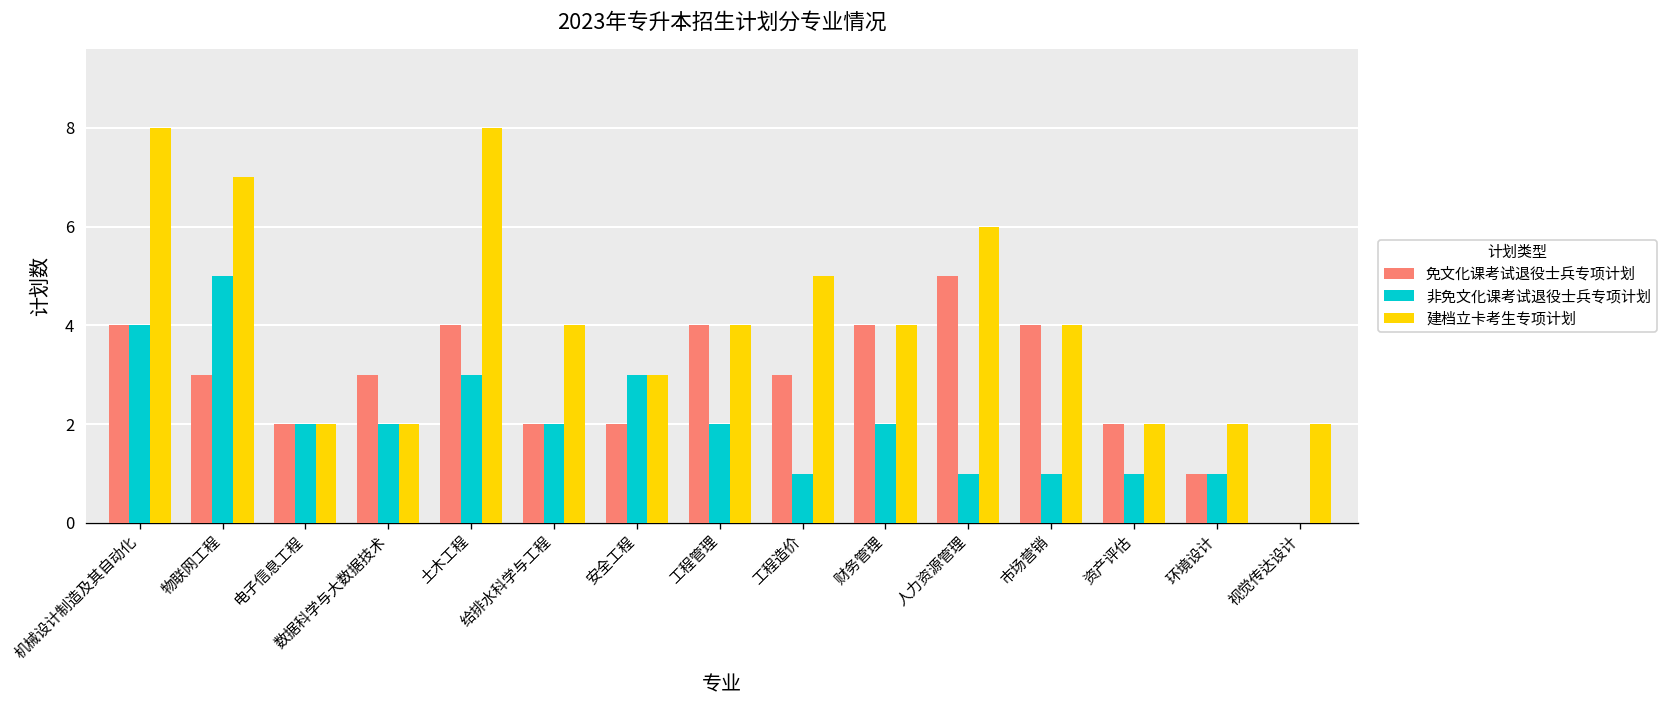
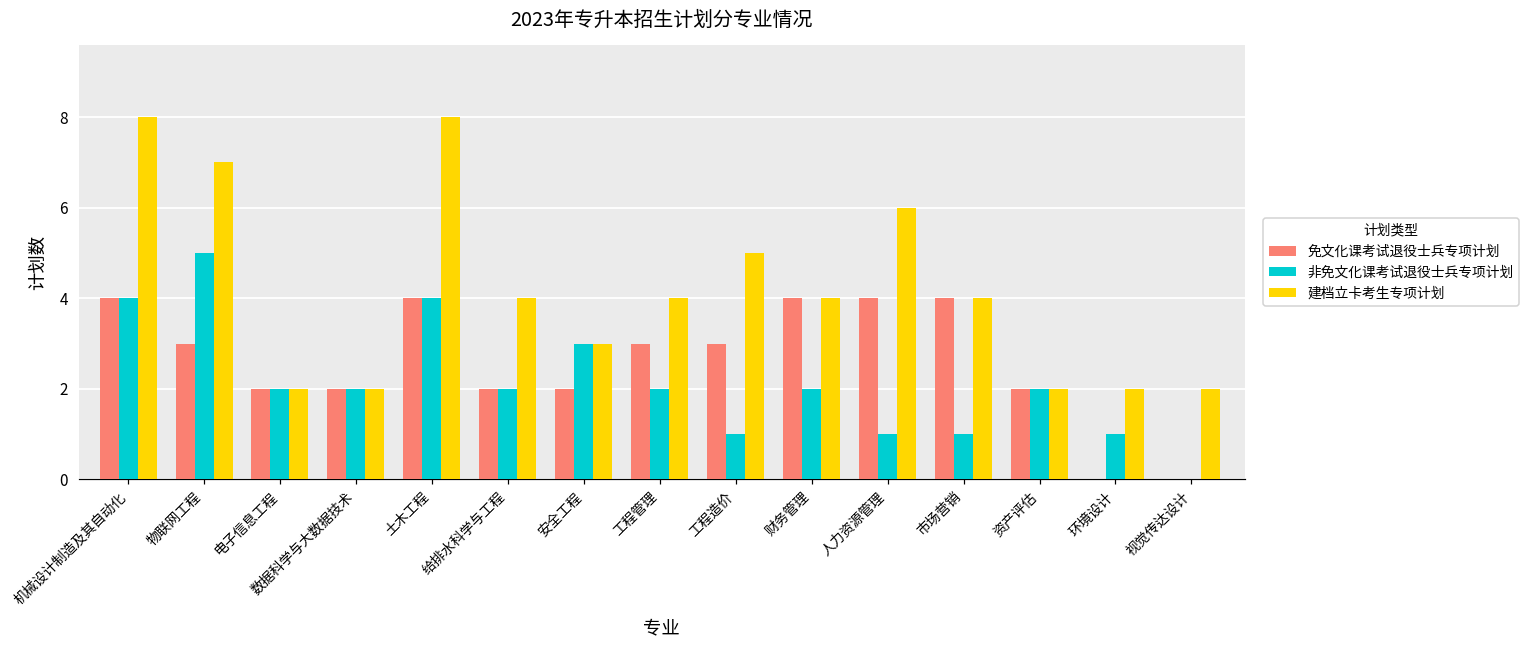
免文化课考试退役士兵专项计划, 数据科学与大数据技术: 3 -> 2
非免文化课考试退役士兵专项计划, 土木工程: 3 -> 4
免文化课考试退役士兵专项计划, 工程管理: 4 -> 3
免文化课考试退役士兵专项计划, 人力资源管理: 5 -> 4
非免文化课考试退役士兵专项计划, 资产评估: 1 -> 2
免文化课考试退役士兵专项计划, 环境设计: 1 -> 0
